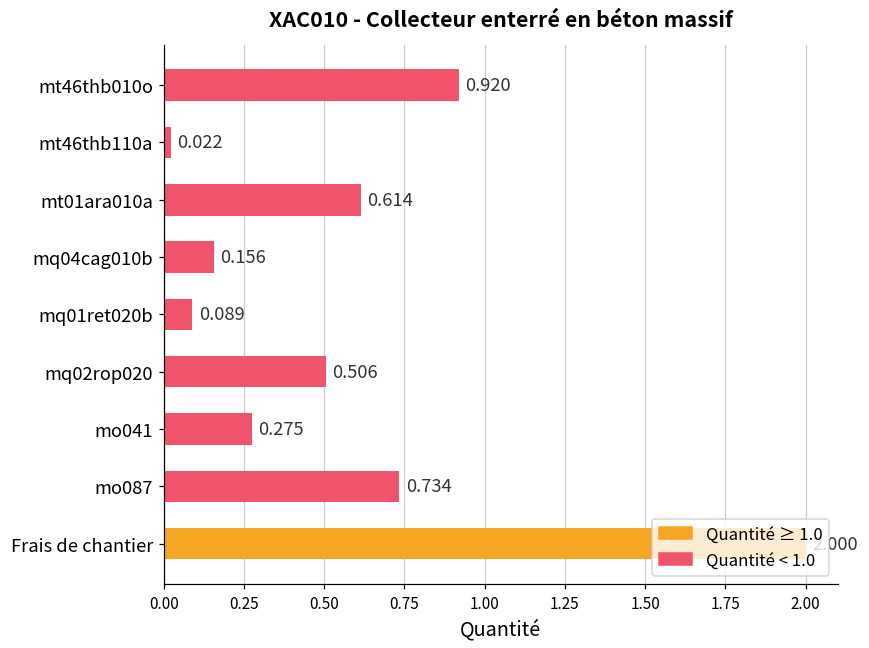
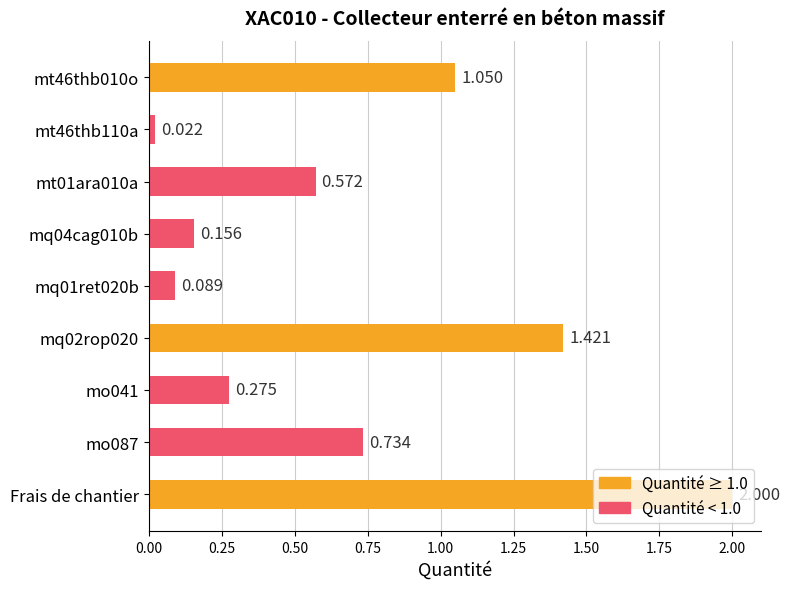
mt46thb010o: 0.920 -> 1.050
mt01ara010a: 0.614 -> 0.572
mq02rop020: 0.506 -> 1.421
